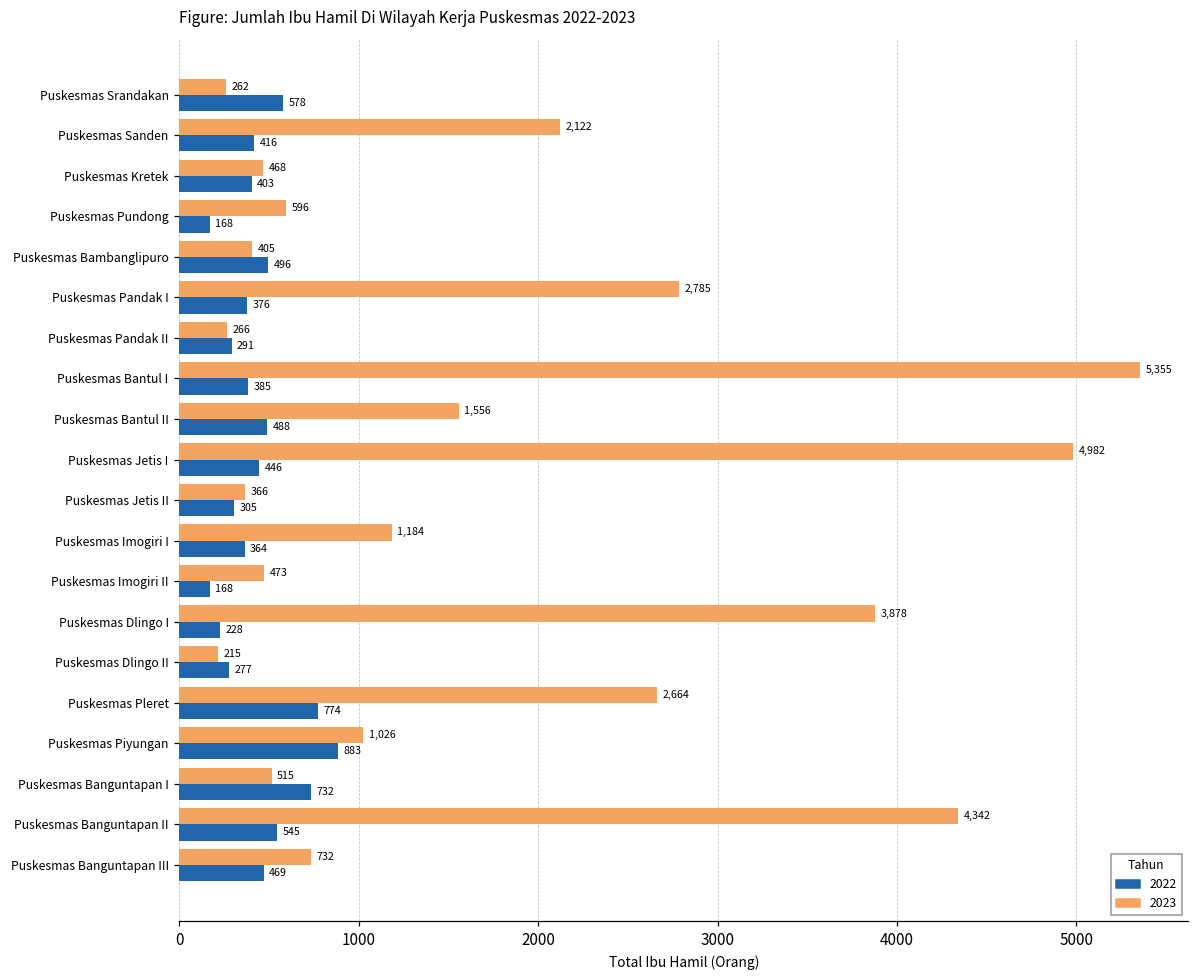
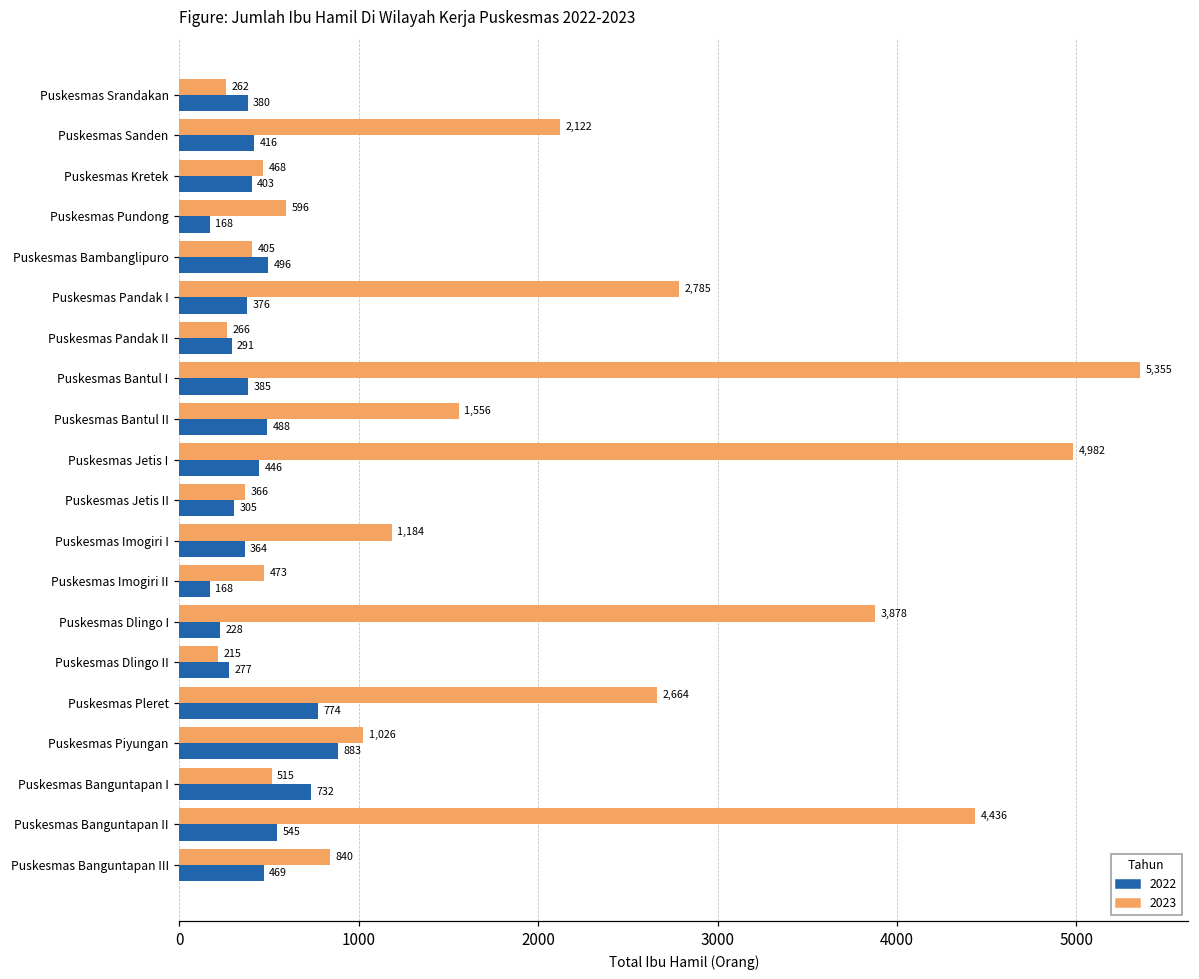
2022, Puskesmas Srandakan: 578 -> 380
2023, Puskesmas Banguntapan II: 4,342 -> 4,436
2023, Puskesmas Banguntapan III: 732 -> 840
